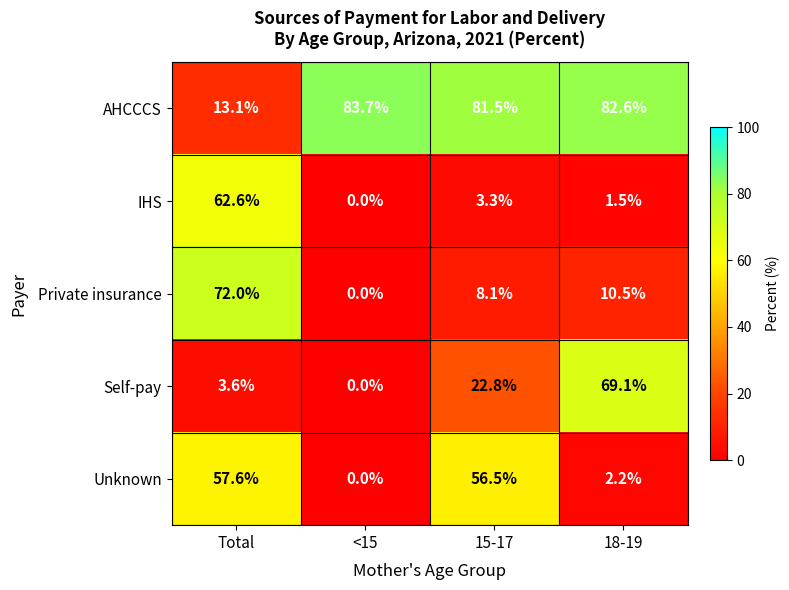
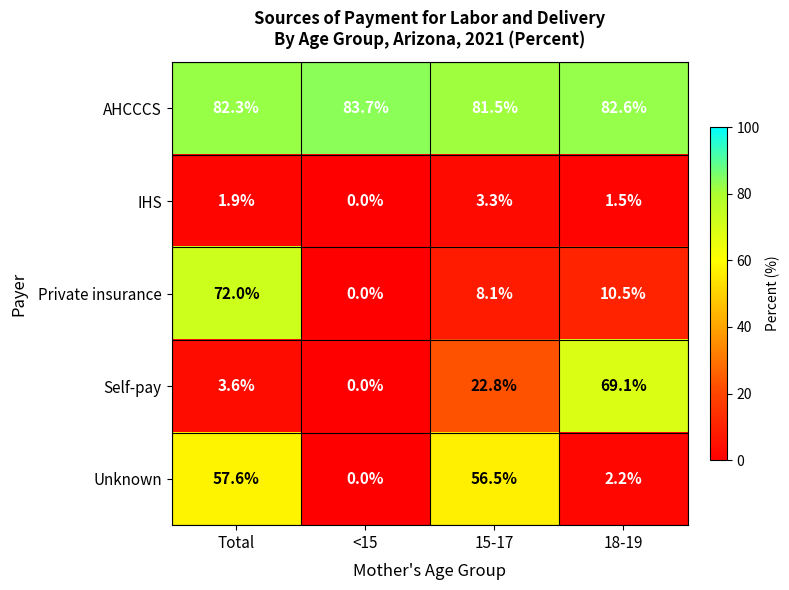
AHCCCS, Total: 13.1% -> 82.3%
IHS, Total: 62.6% -> 1.9%
